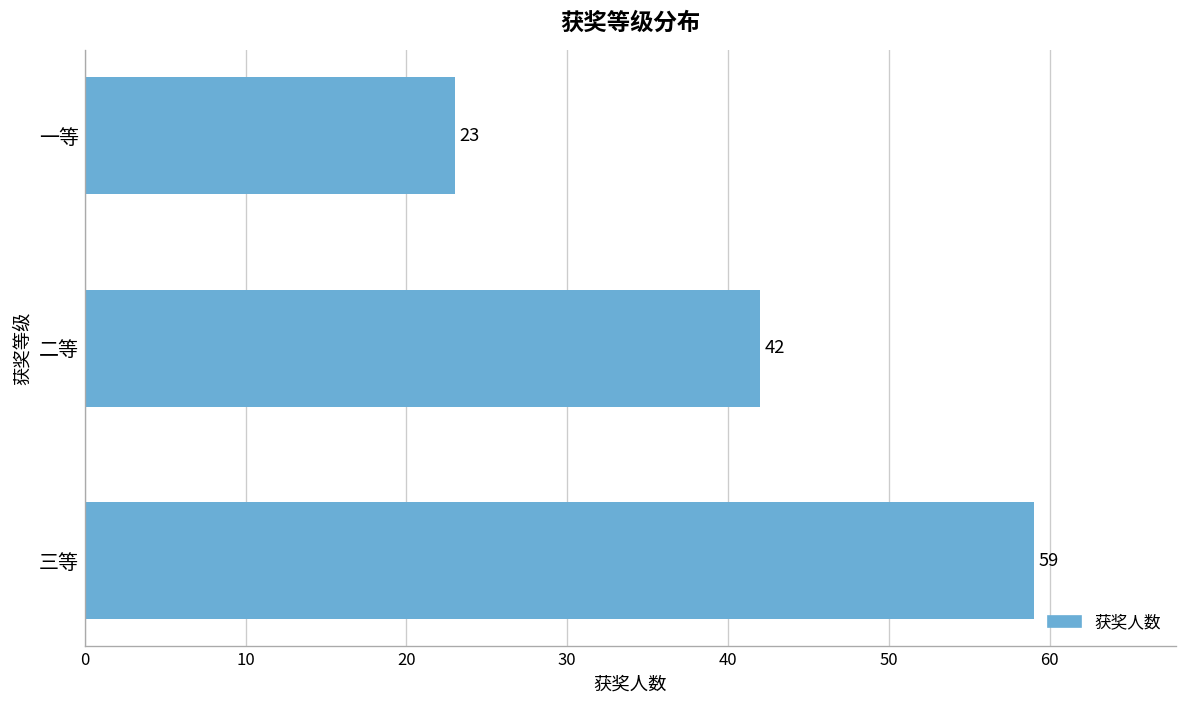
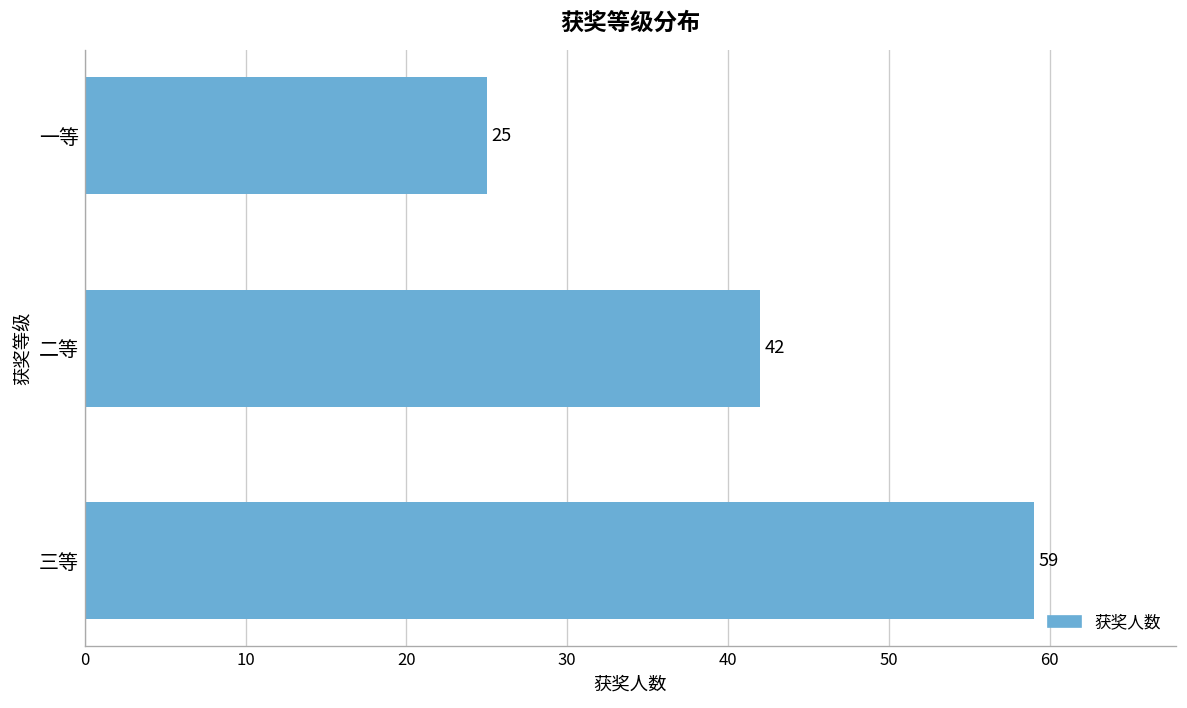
一等: 23 -> 25
